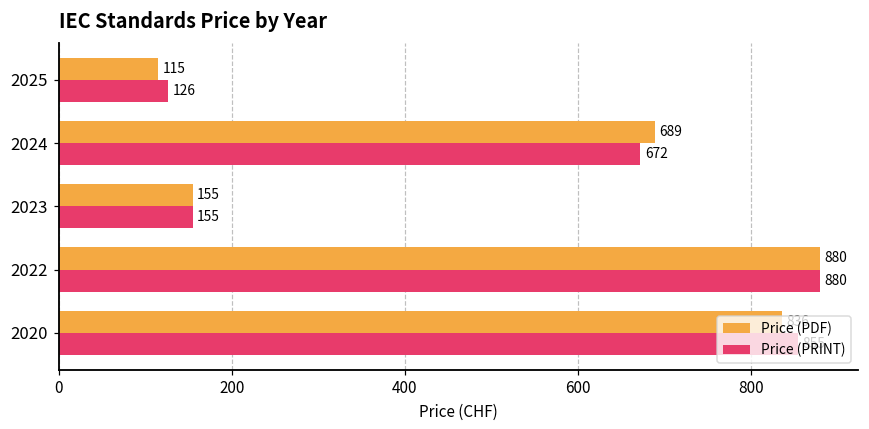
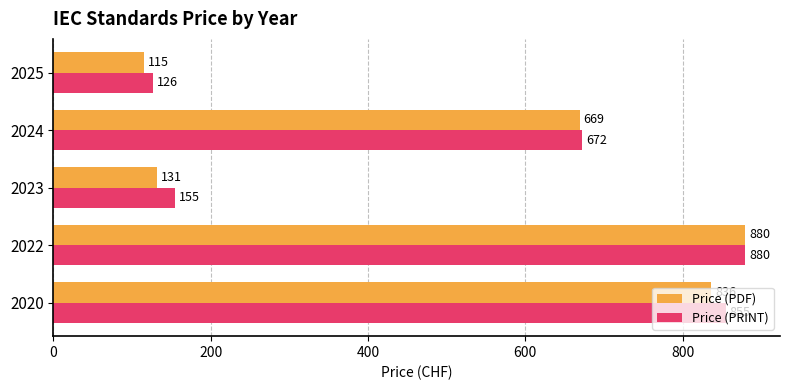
Price (PDF), 2024: 689 -> 669
Price (PDF), 2023: 155 -> 131
